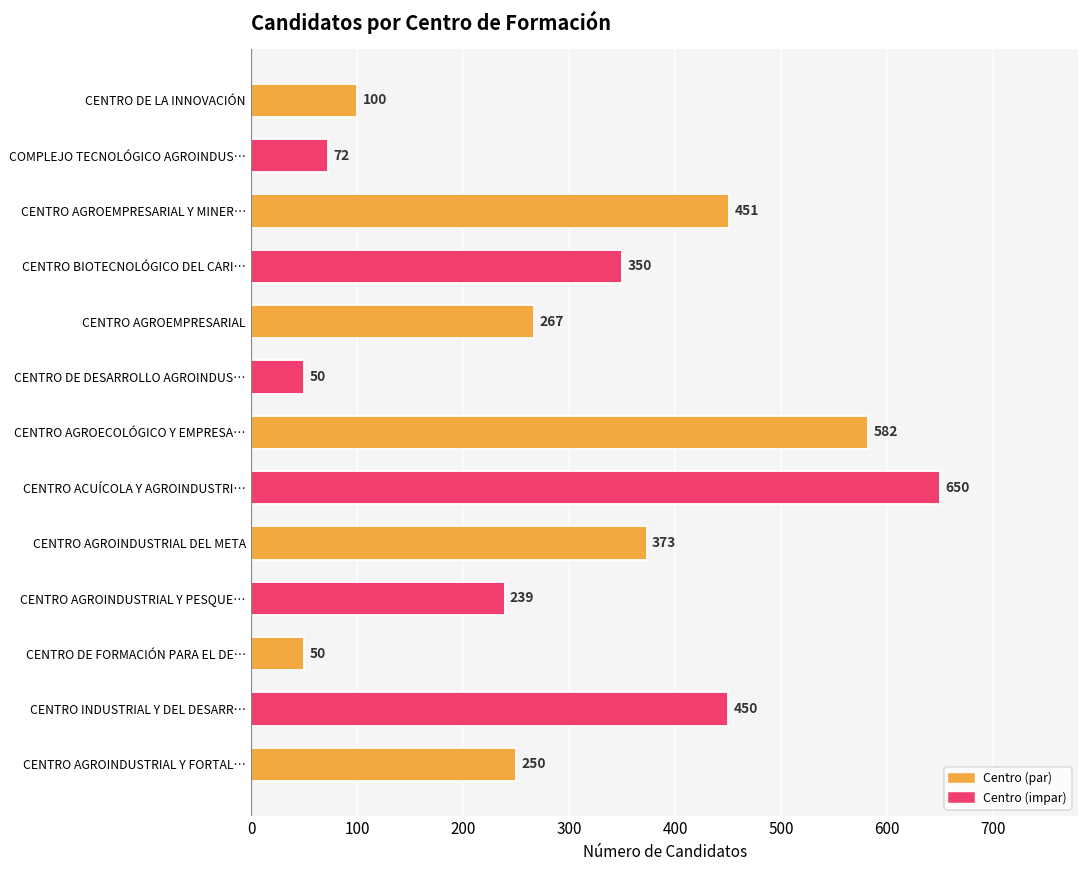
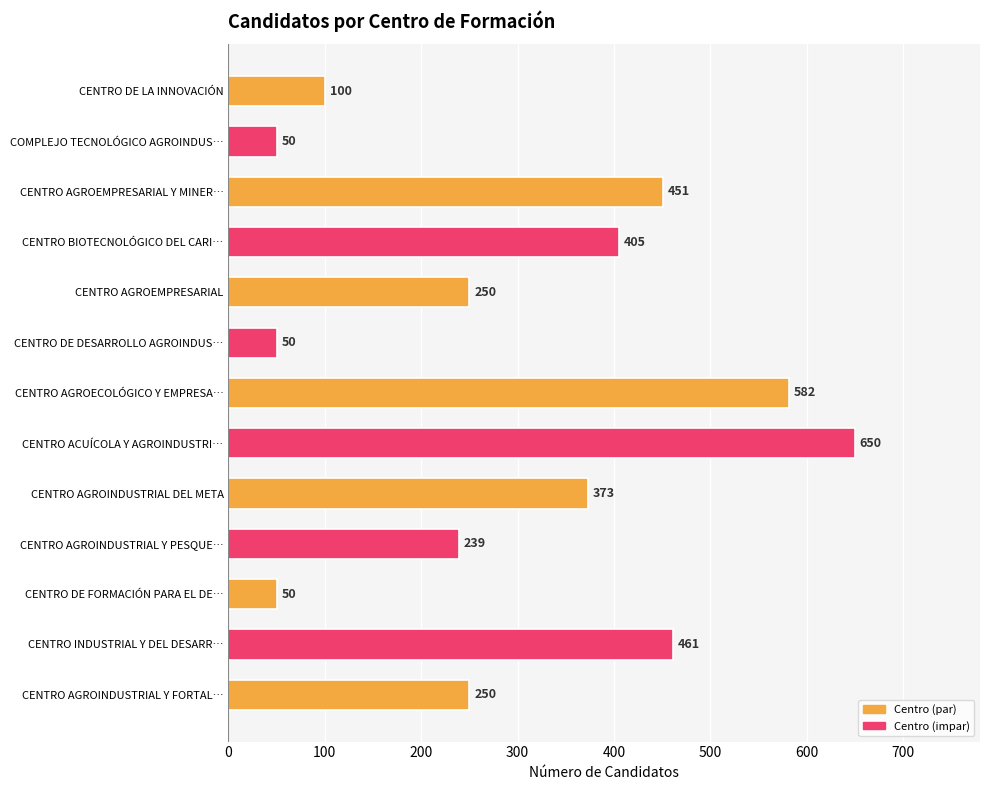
COMPLEJO TECNOLÓGICO AGROINDUS…: 72 -> 50
CENTRO BIOTECNOLÓGICO DEL CARI…: 350 -> 405
CENTRO AGROEMPRESARIAL: 267 -> 250
CENTRO INDUSTRIAL Y DEL DESARR…: 450 -> 461
